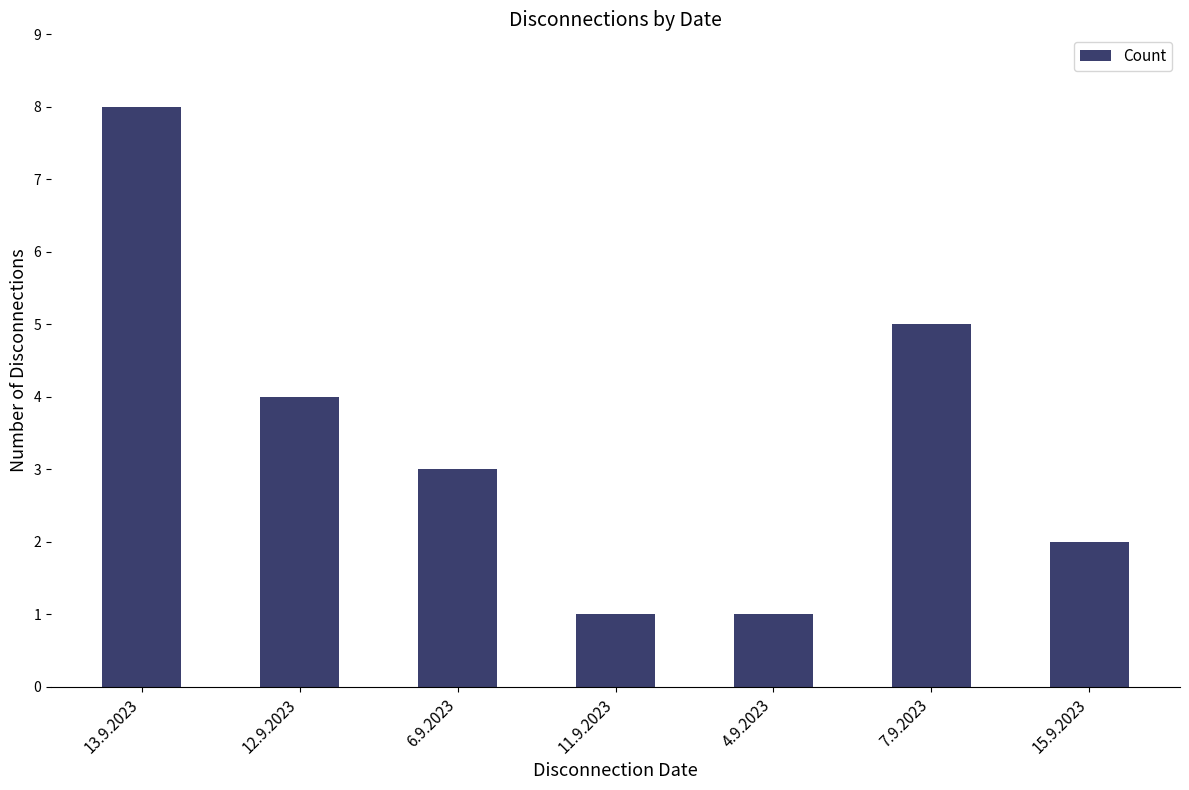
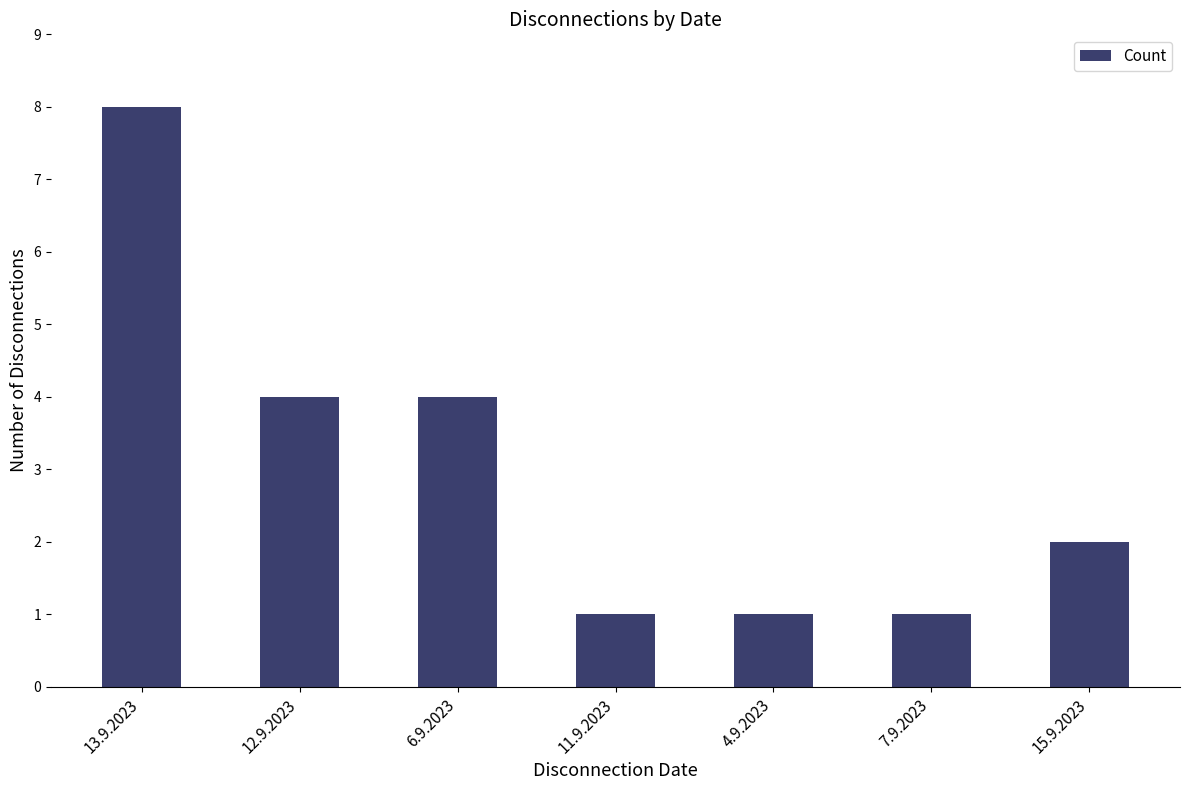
6.9.2023: 3 -> 4
7.9.2023: 5 -> 1
